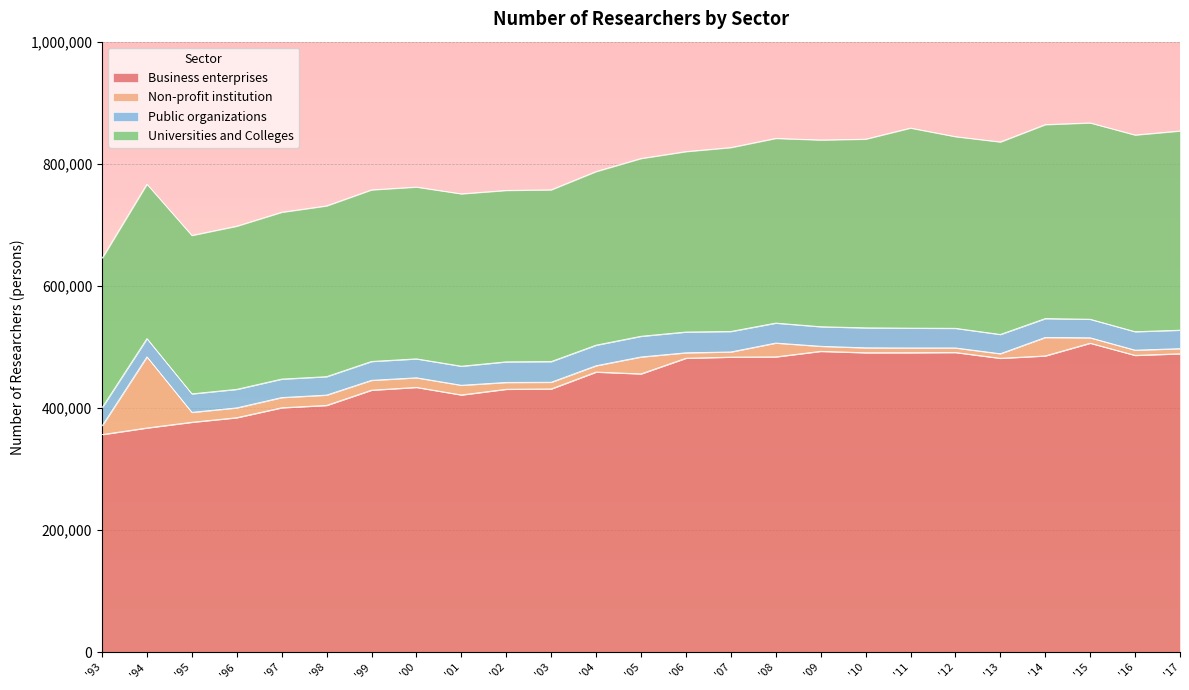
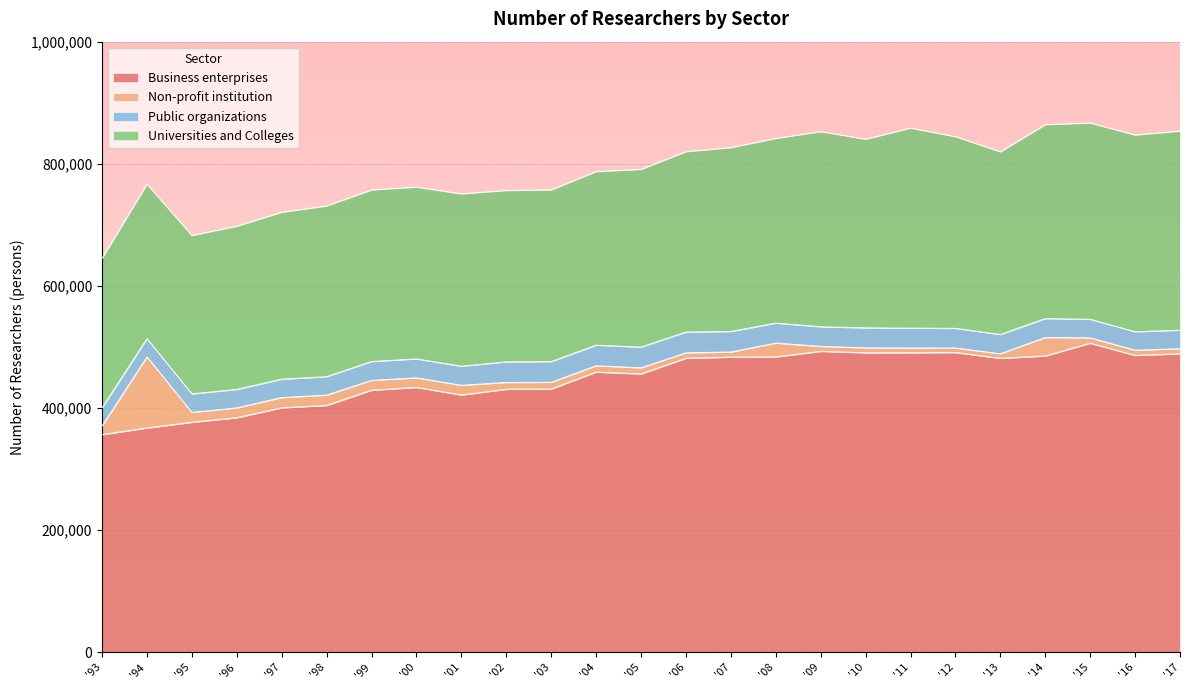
Non-profit institution, '05: 30,000 -> 10,000
Universities and Colleges, '09: 310,000 -> 320,000
Universities and Colleges, '13: 320,000 -> 300,000
